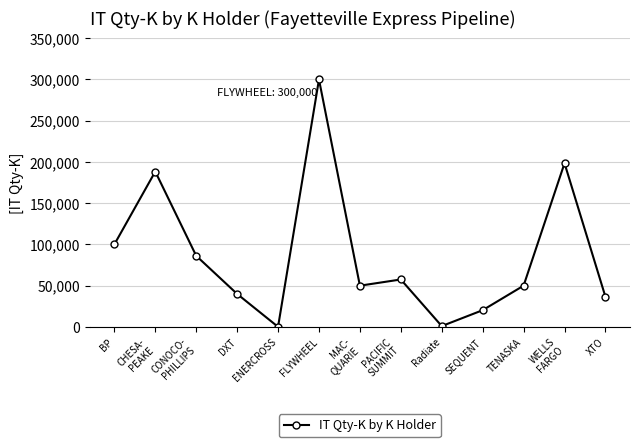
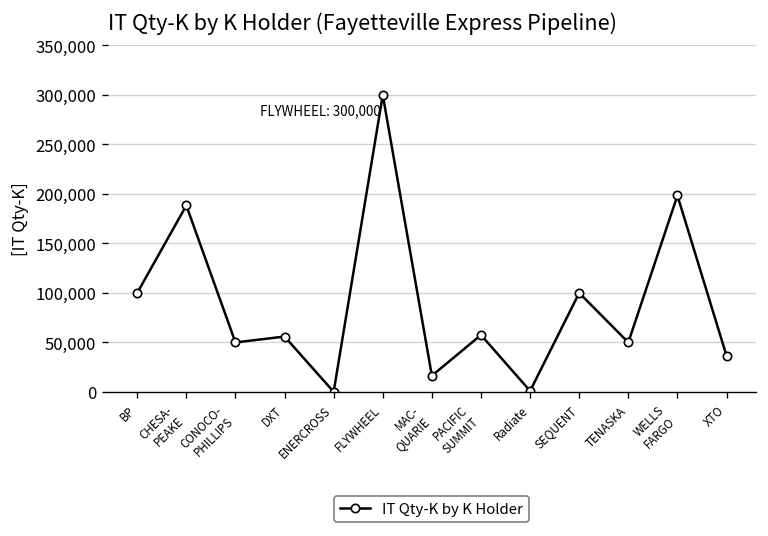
CONOCO- PHILLIPS: 90,000 -> 50,000
DXT: 40,000 -> 60,000
MAC- QUARIE: 50,000 -> 20,000
SEQUENT: 20,000 -> 100,000
